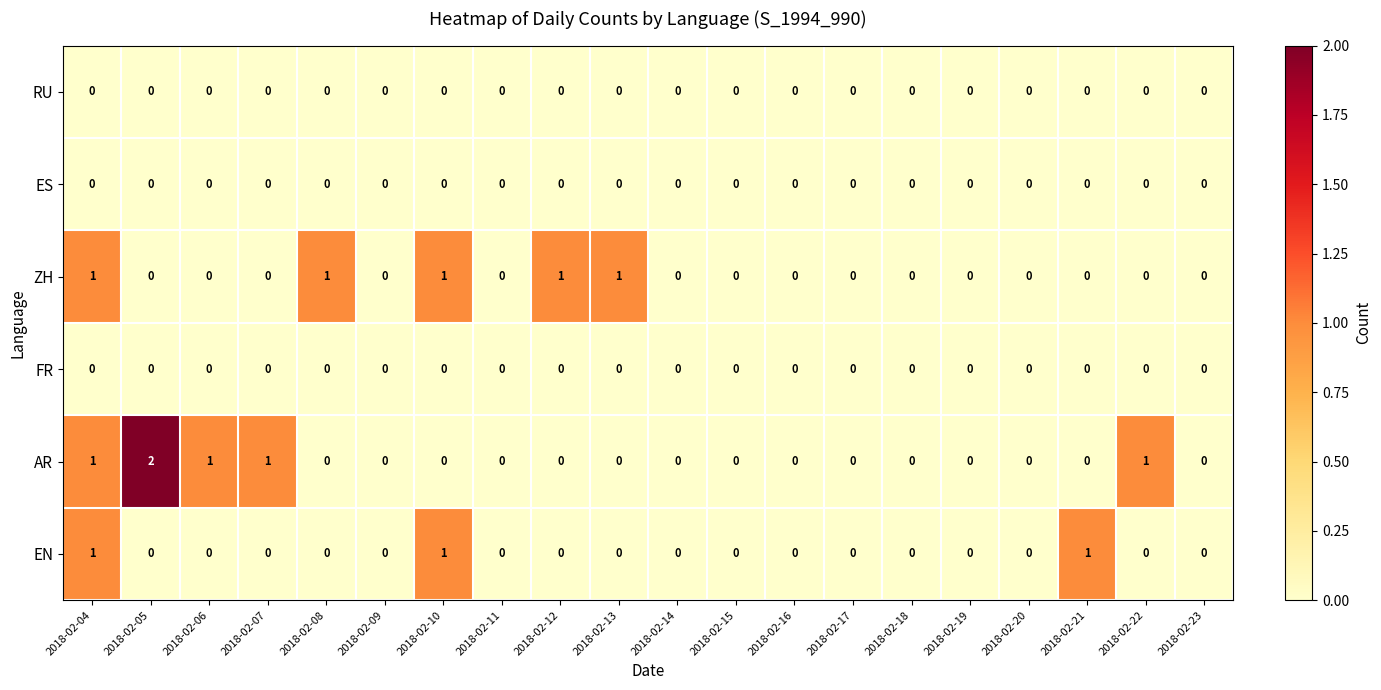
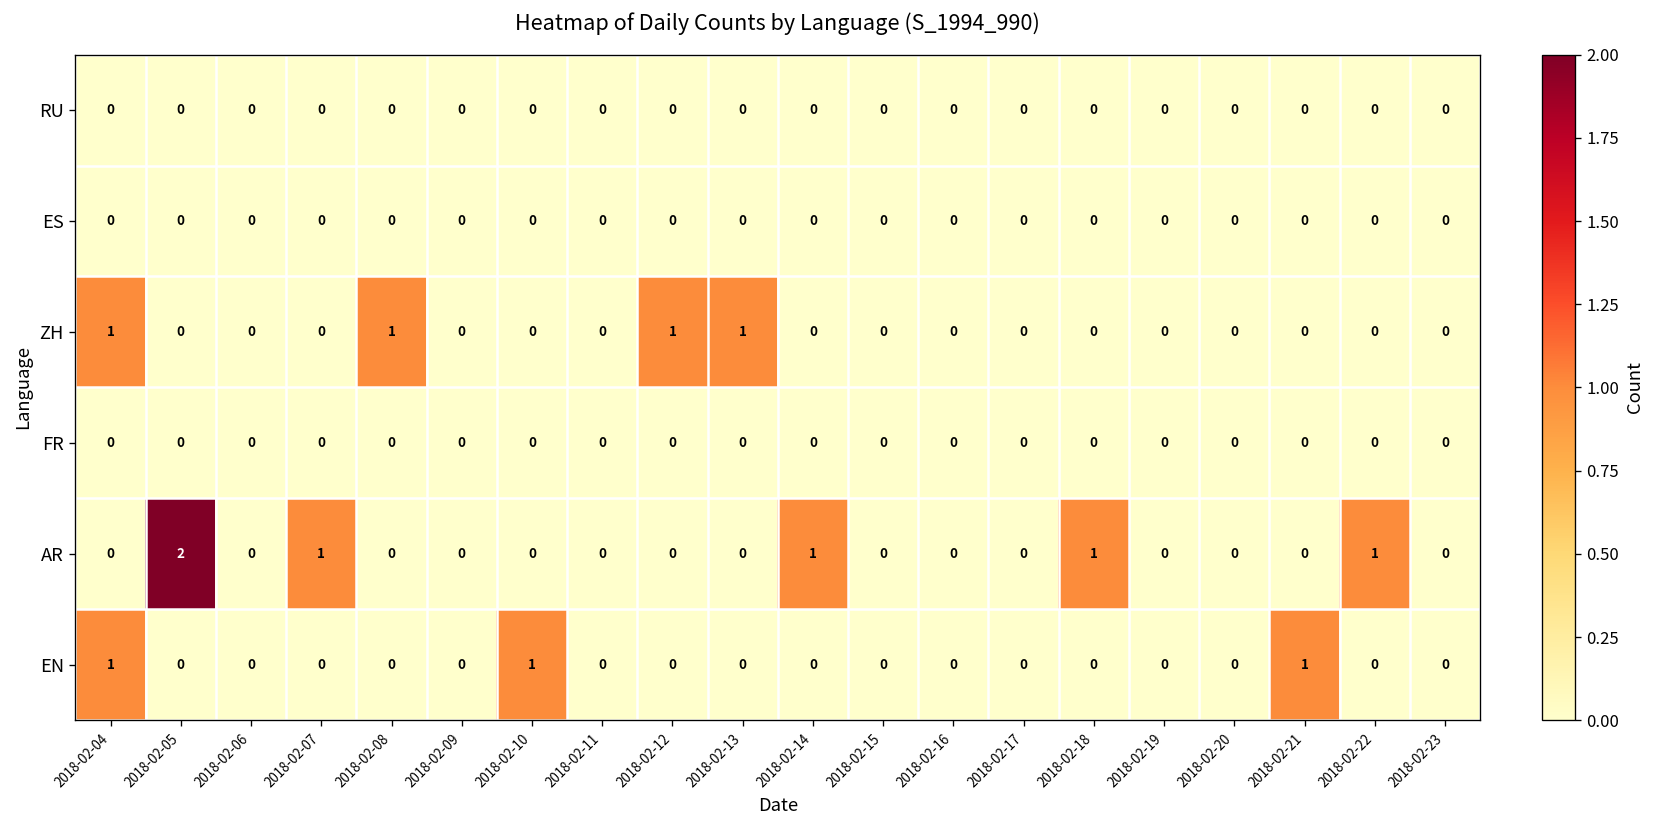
ZH, 2018-02-10: 1 -> 0
AR, 2018-02-04: 1 -> 0
AR, 2018-02-06: 1 -> 0
AR, 2018-02-14: 0 -> 1
AR, 2018-02-18: 0 -> 1
